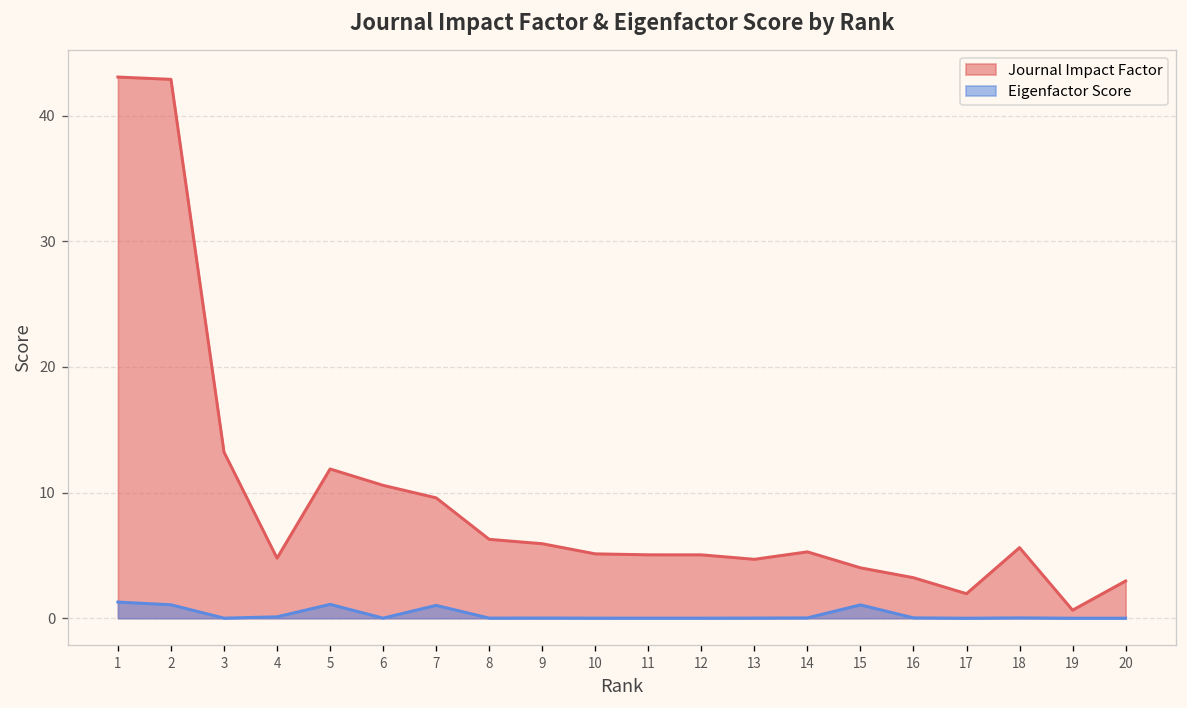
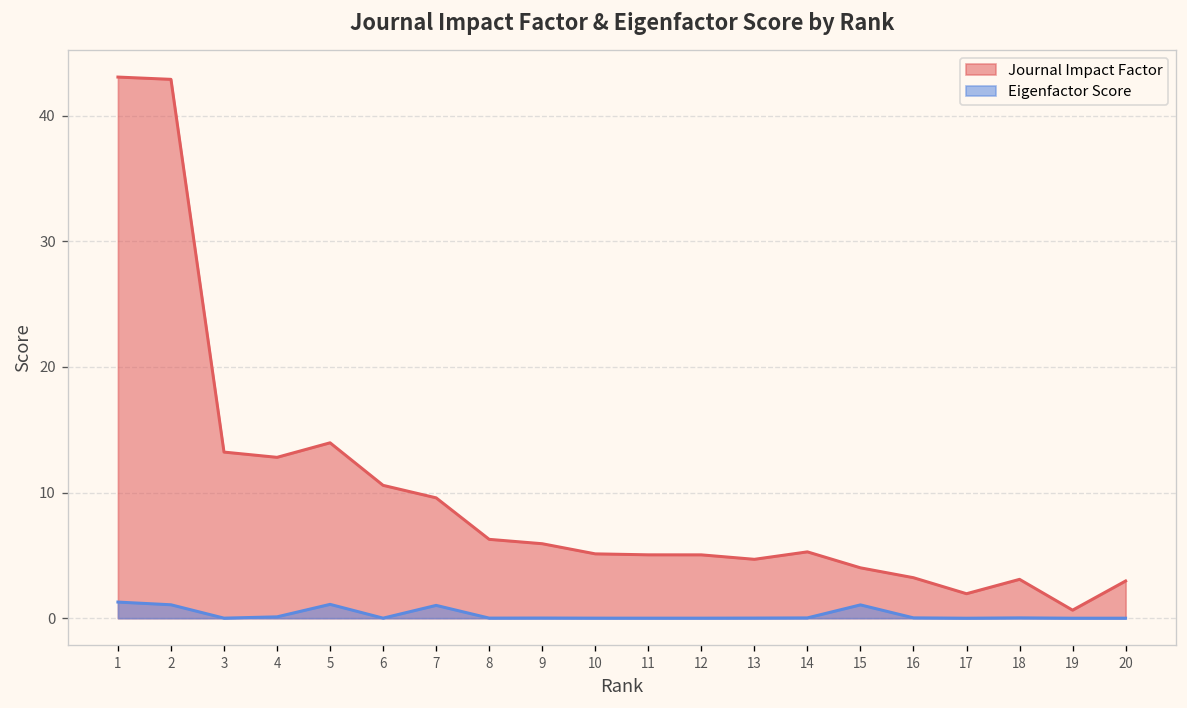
Journal Impact Factor, 4: 4.8 -> 12.8
Journal Impact Factor, 5: 11.9 -> 14.0
Journal Impact Factor, 18: 5.6 -> 3.1
